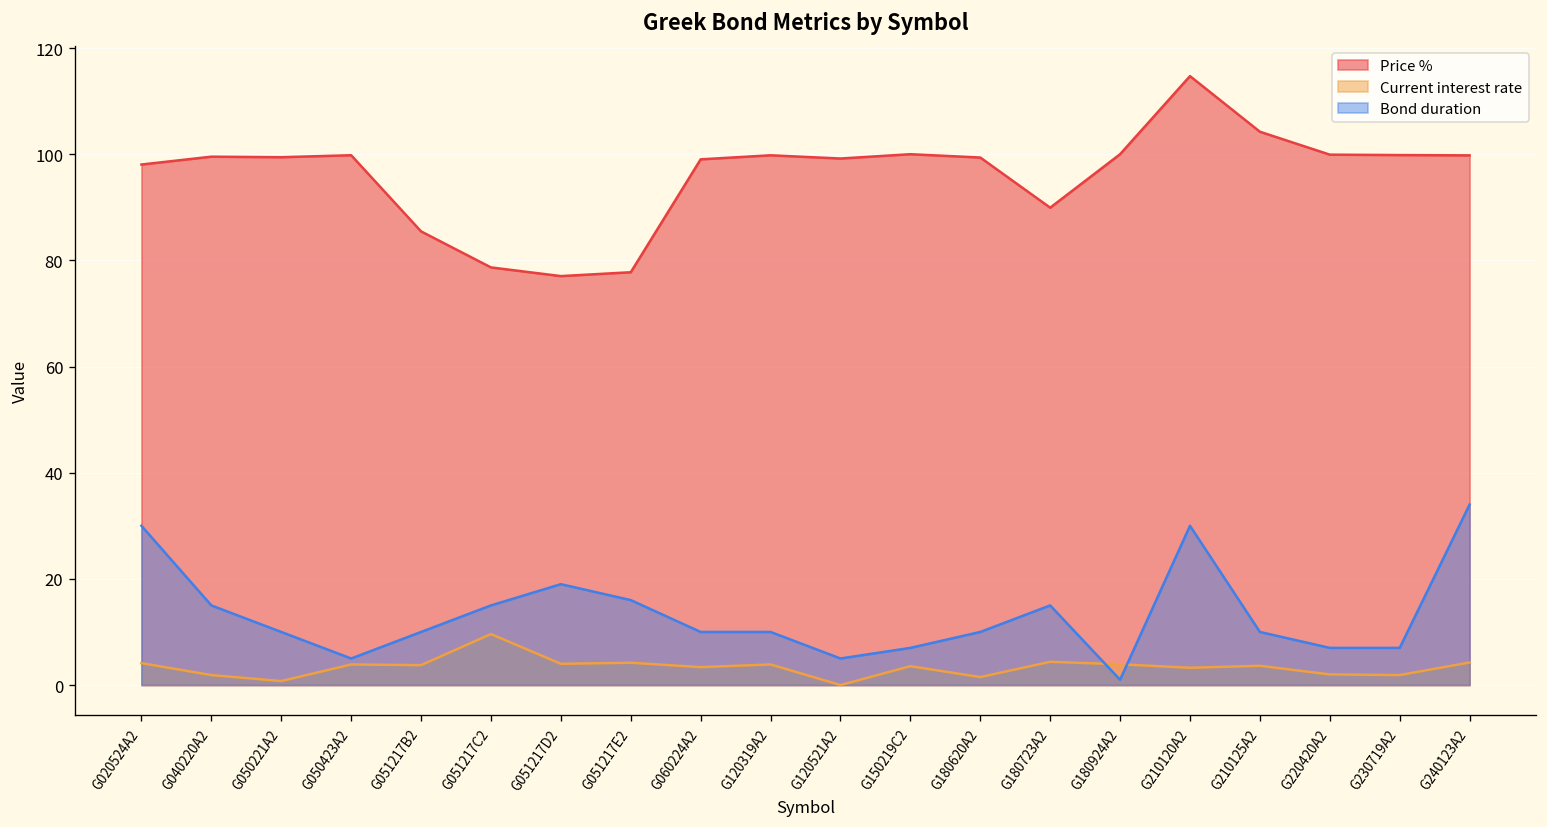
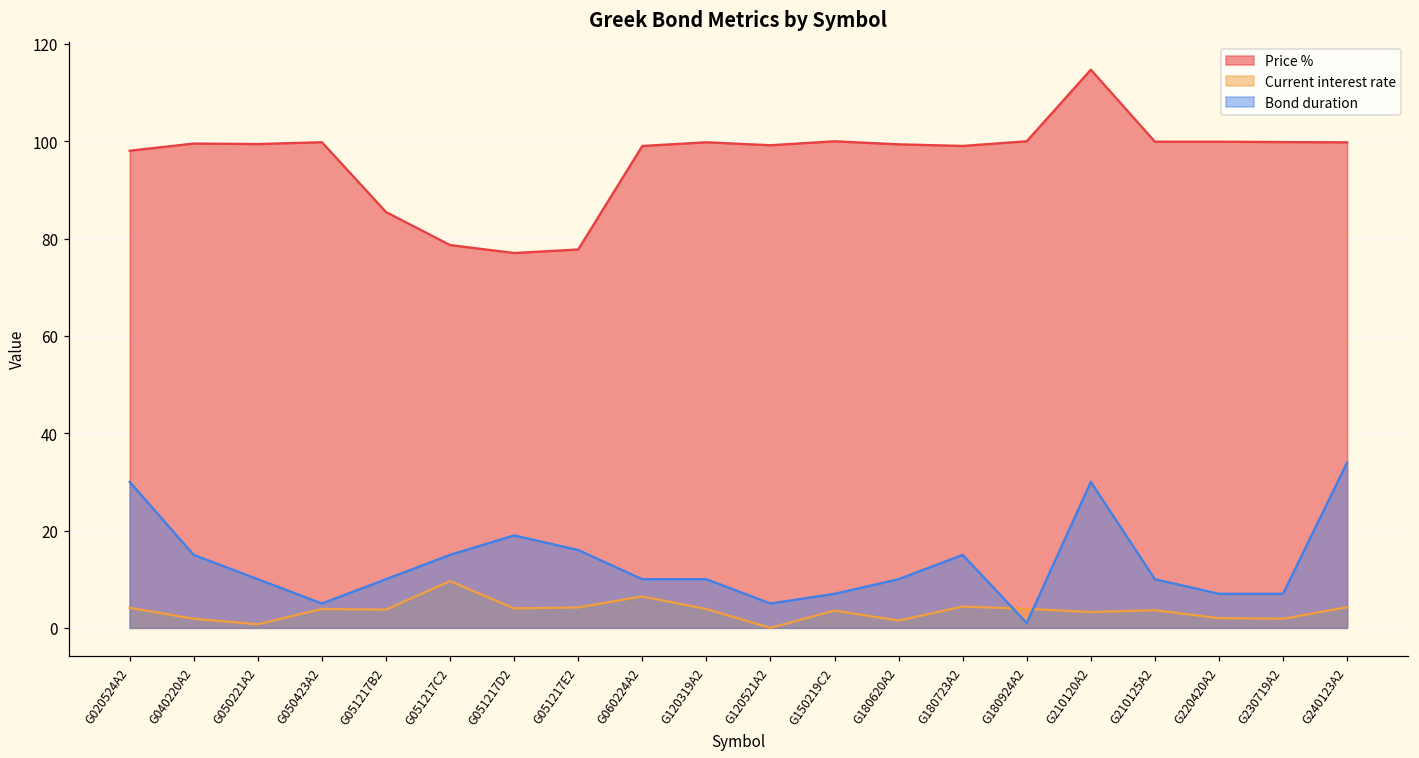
Current interest rate, G060224A2: 3 -> 6
Price %, G180723A2: 90 -> 99
Price %, G210125A2: 104 -> 100
